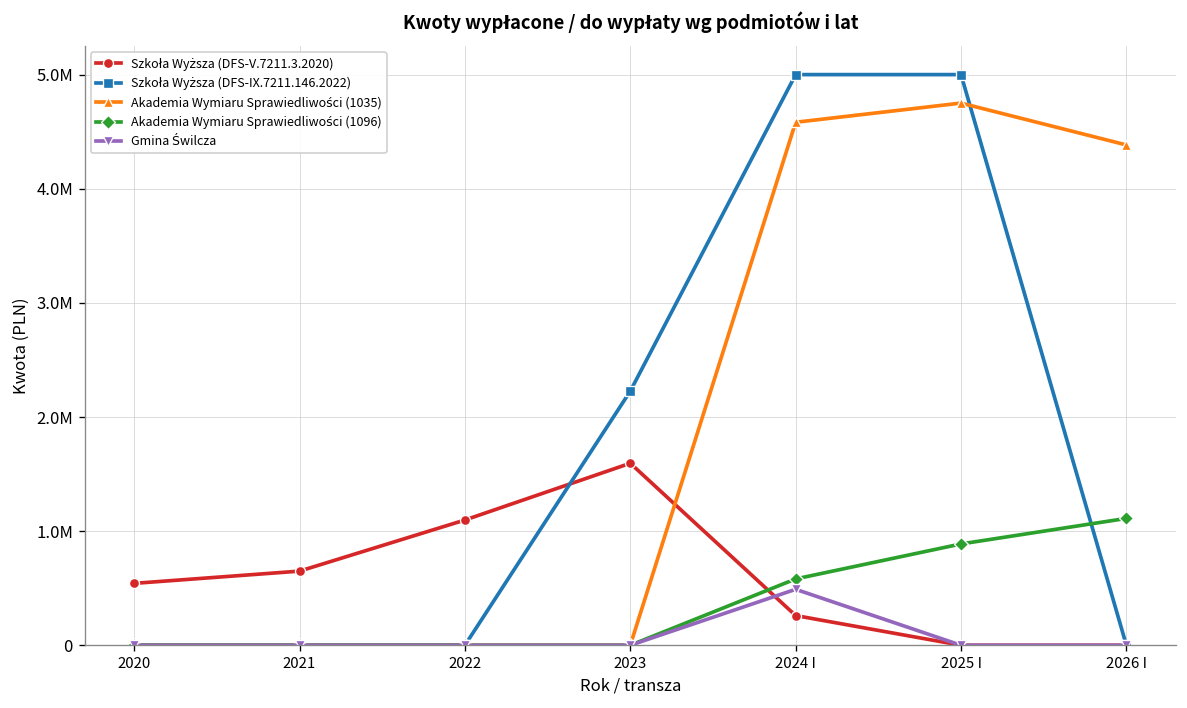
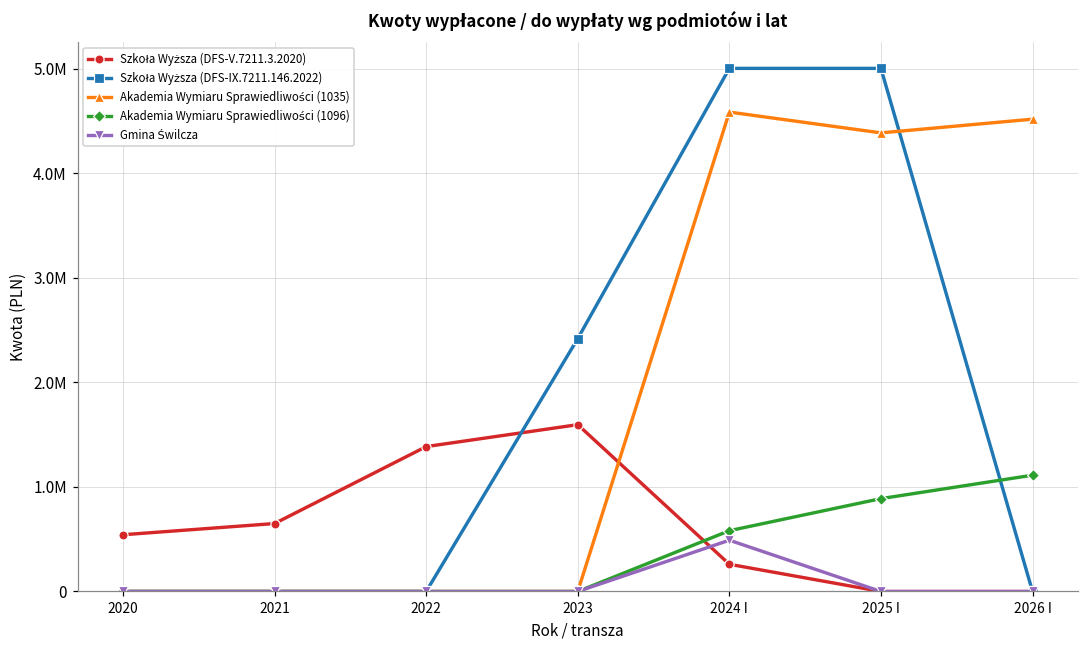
Szkoła Wyższa (DFS-V.7211.3.2020), 2022: 1100000 -> 1400000
Szkoła Wyższa (DFS-IX.7211.146.2022), 2023: 2200000 -> 2400000
Akademia Wymiaru Sprawiedliwości (1035), 2025 I: 4800000 -> 4400000
Akademia Wymiaru Sprawiedliwości (1035), 2026 I: 4400000 -> 4500000
